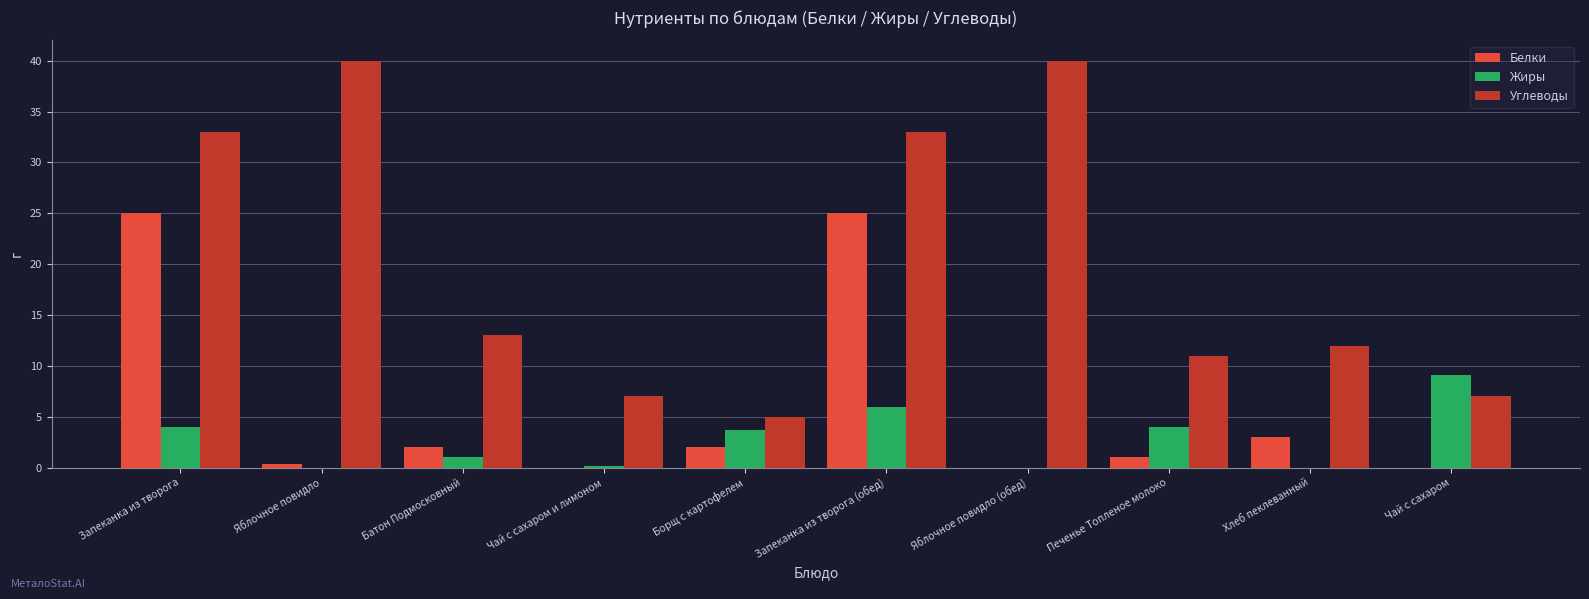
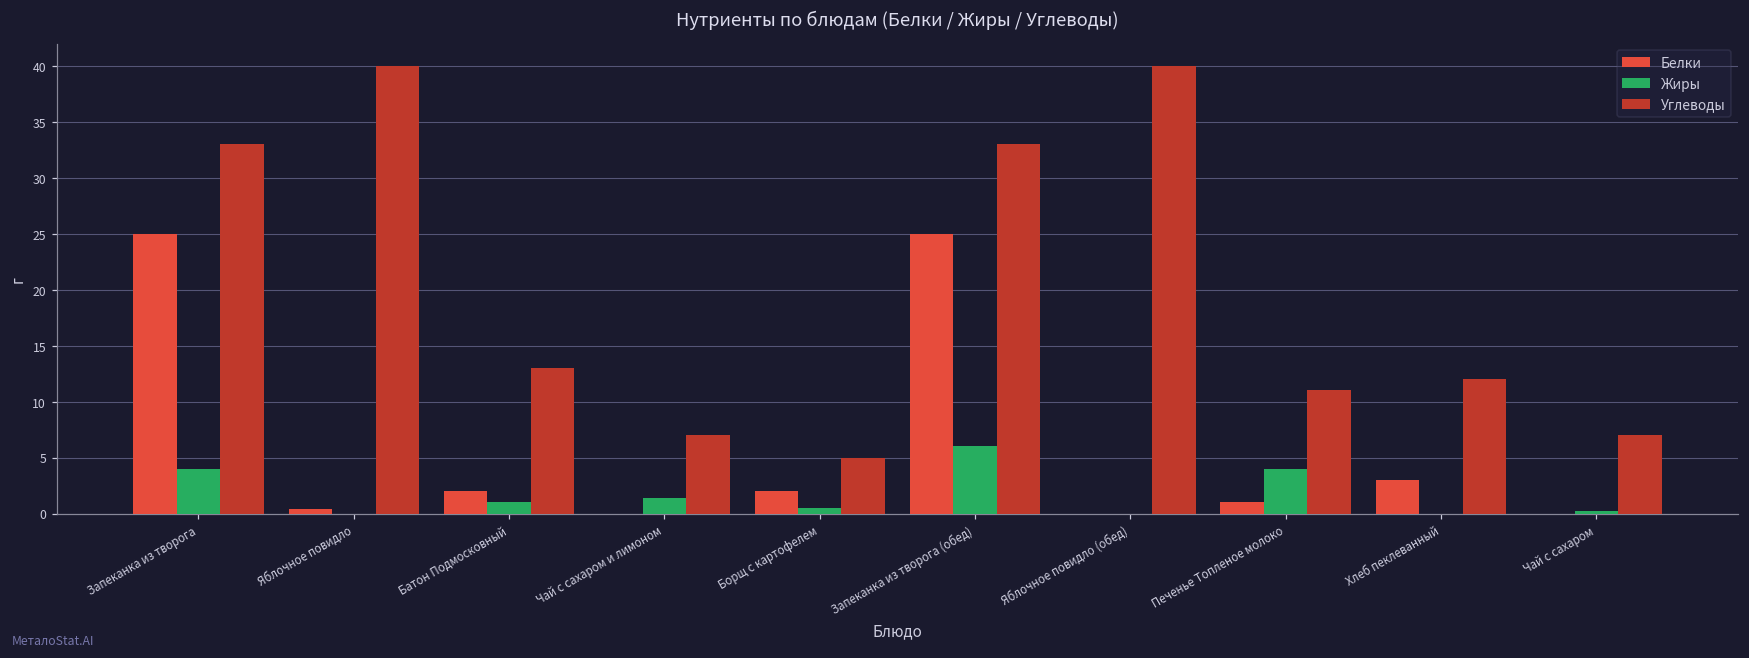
Жиры, Чай с сахаром и лимоном: 0.2 -> 1.4
Жиры, Борщ с картофелем: 3.7 -> 0.5
Жиры, Чай с сахаром: 9.1 -> 0.2
